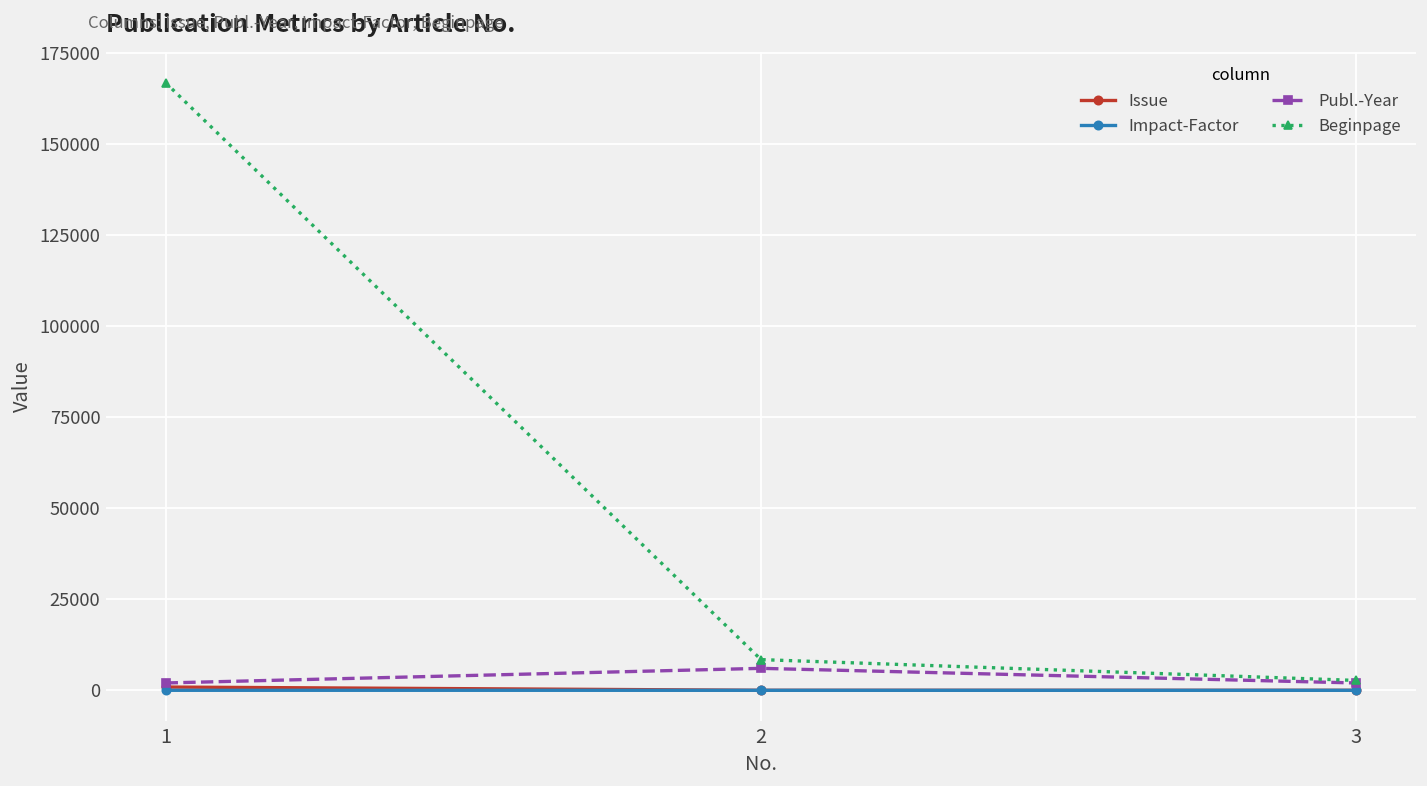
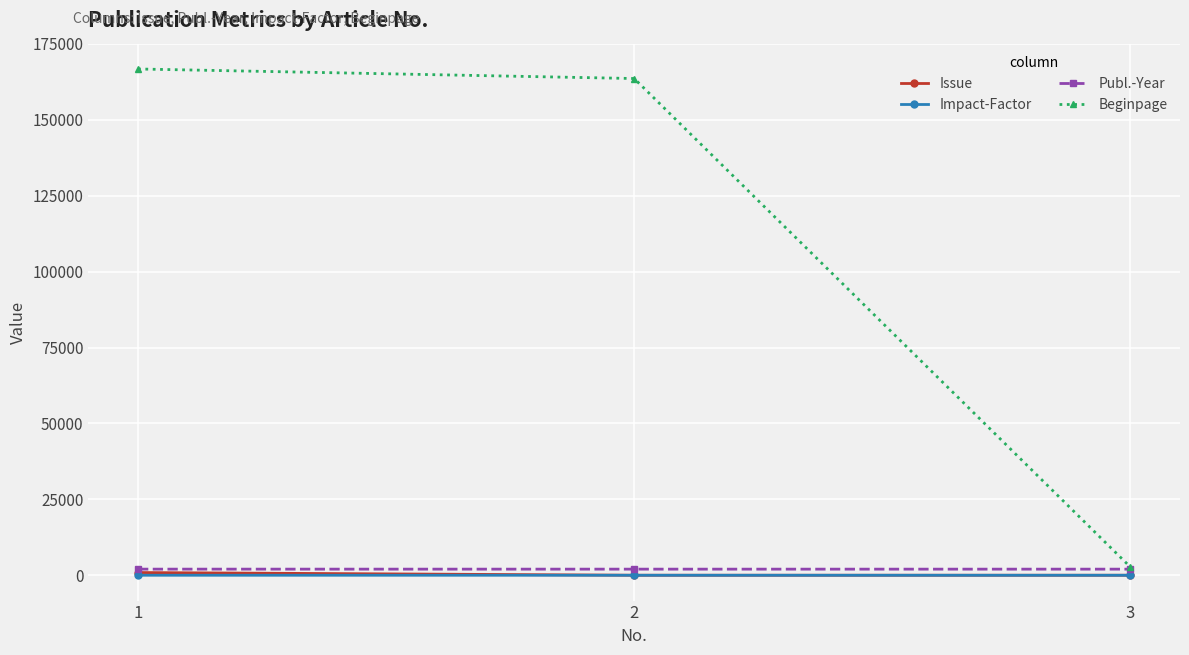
Publ.-Year, 2: 6000 -> 2000
Beginpage, 2: 8000 -> 164000
